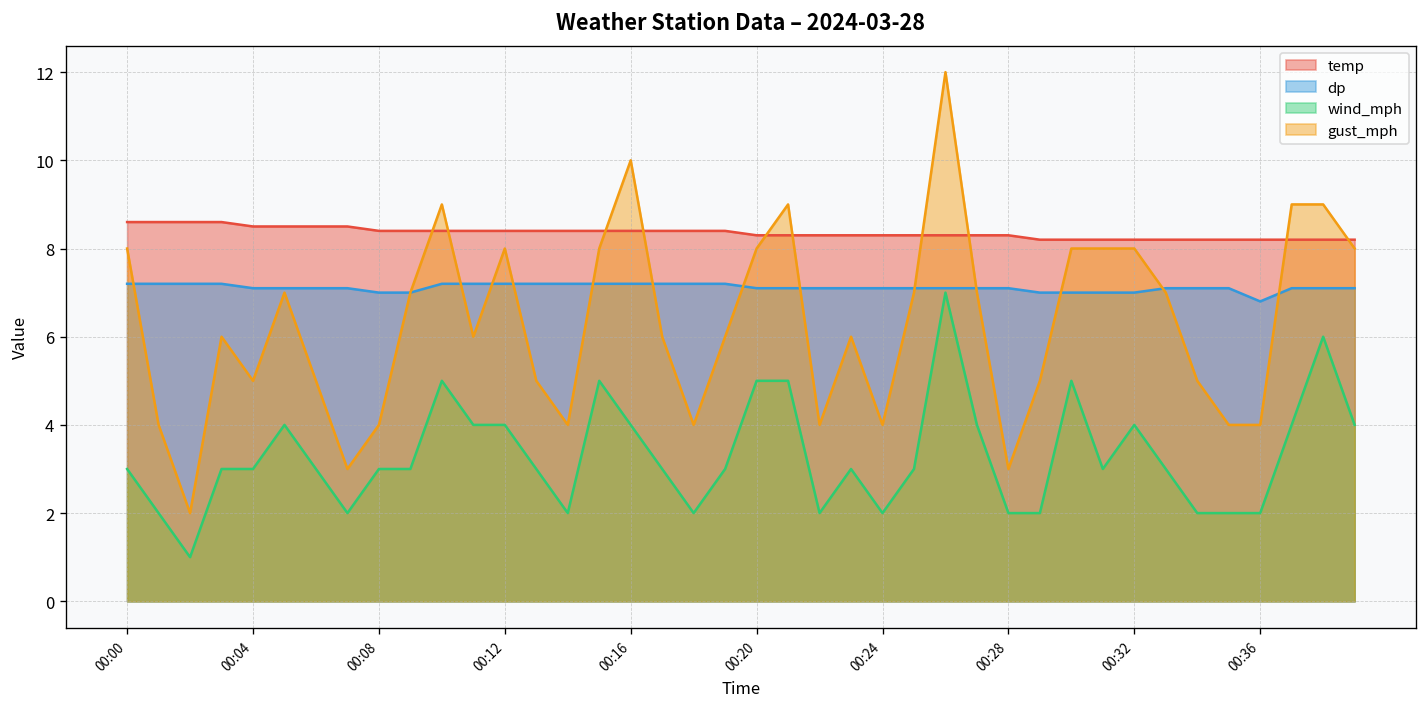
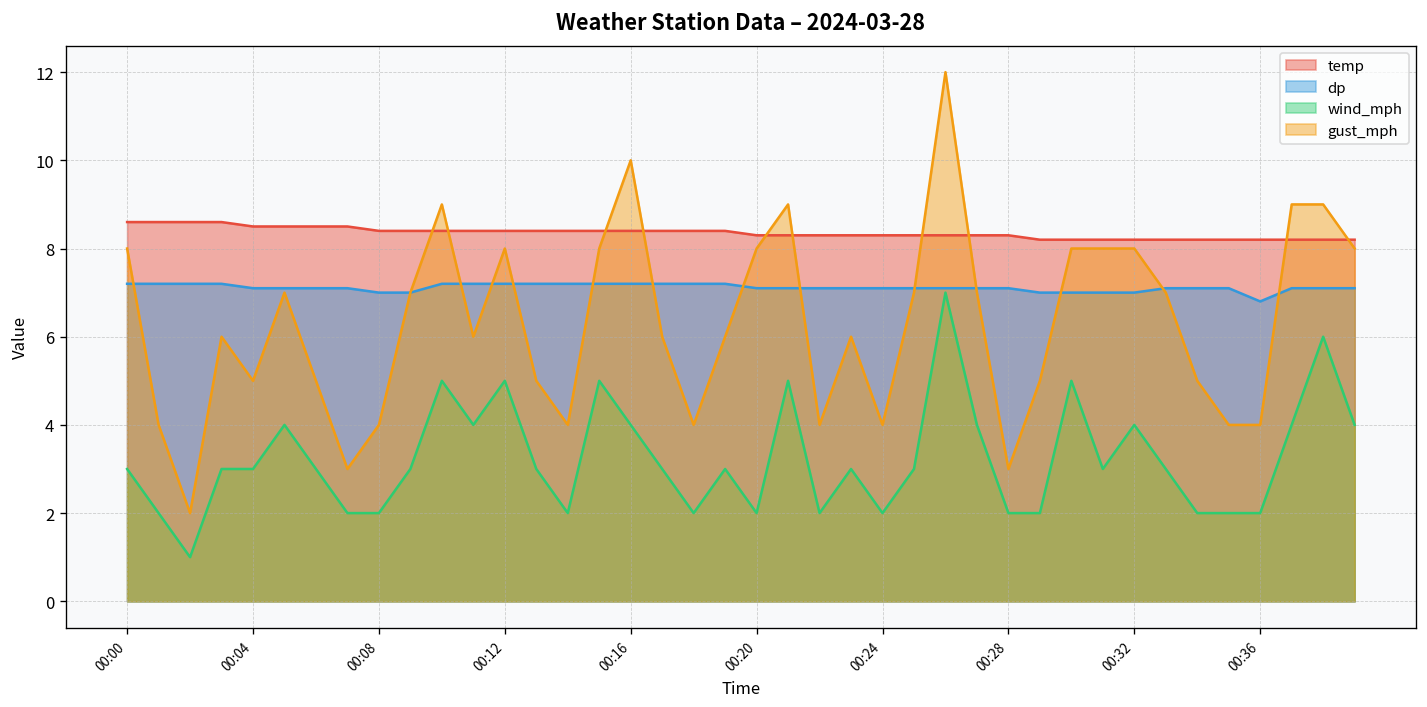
wind_mph, 00:08: 3 -> 2
wind_mph, 00:12: 4 -> 5
wind_mph, 00:20: 5 -> 2
